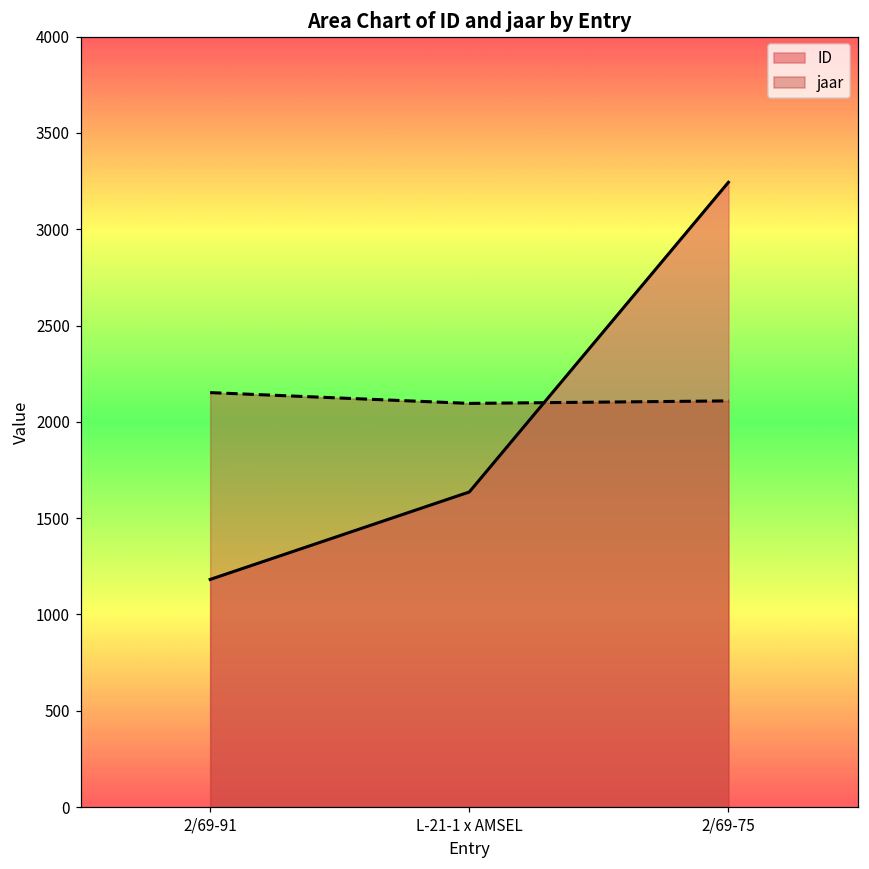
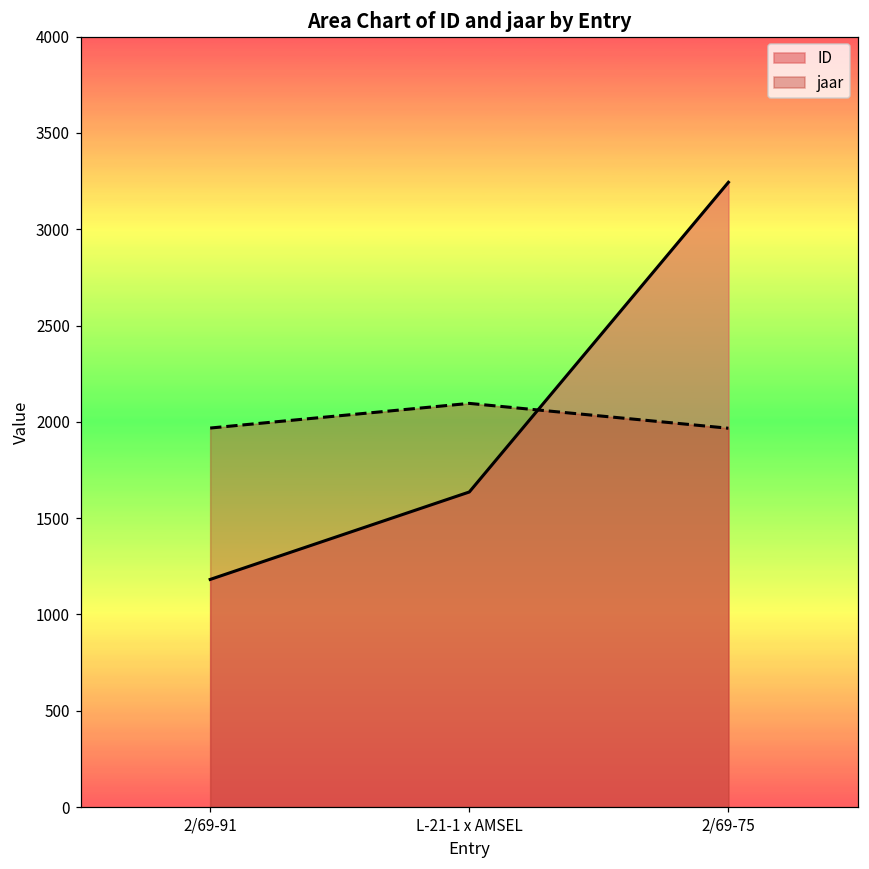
jaar, 2/69-91: 2150 -> 1970
jaar, 2/69-75: 2110 -> 1970
